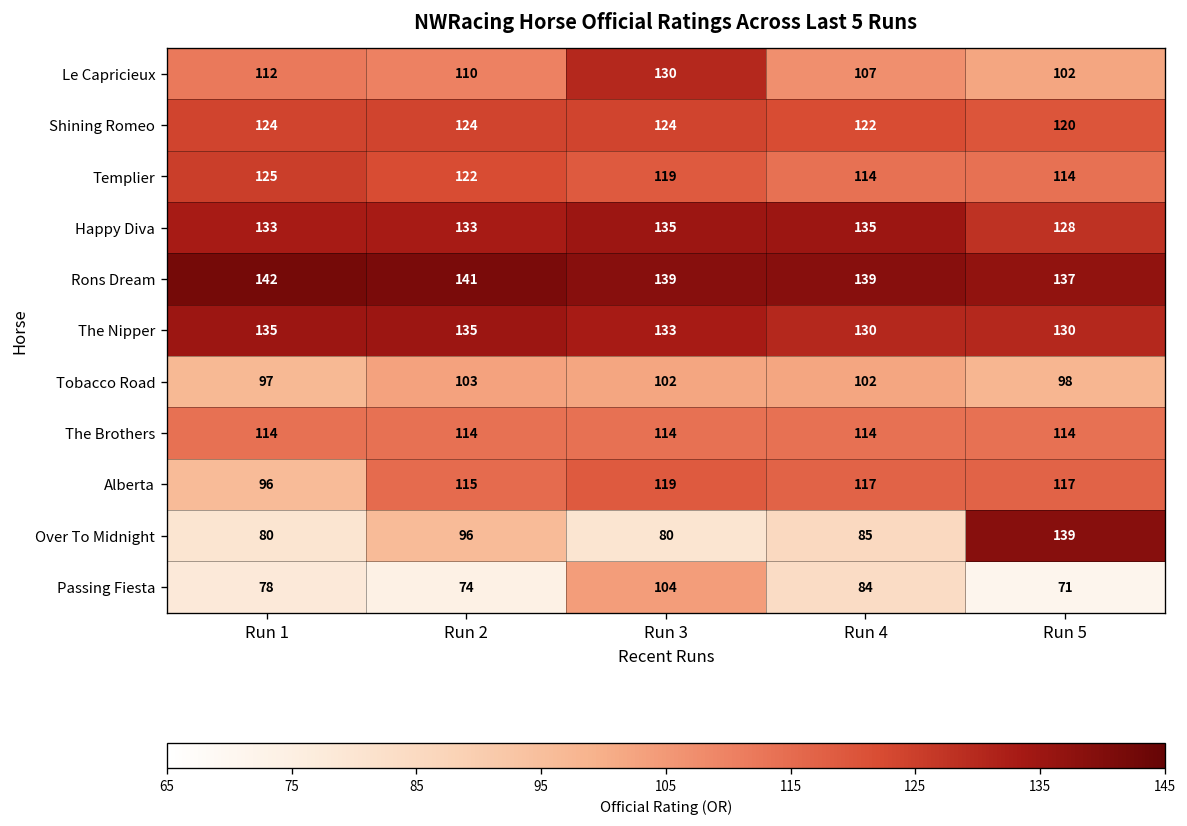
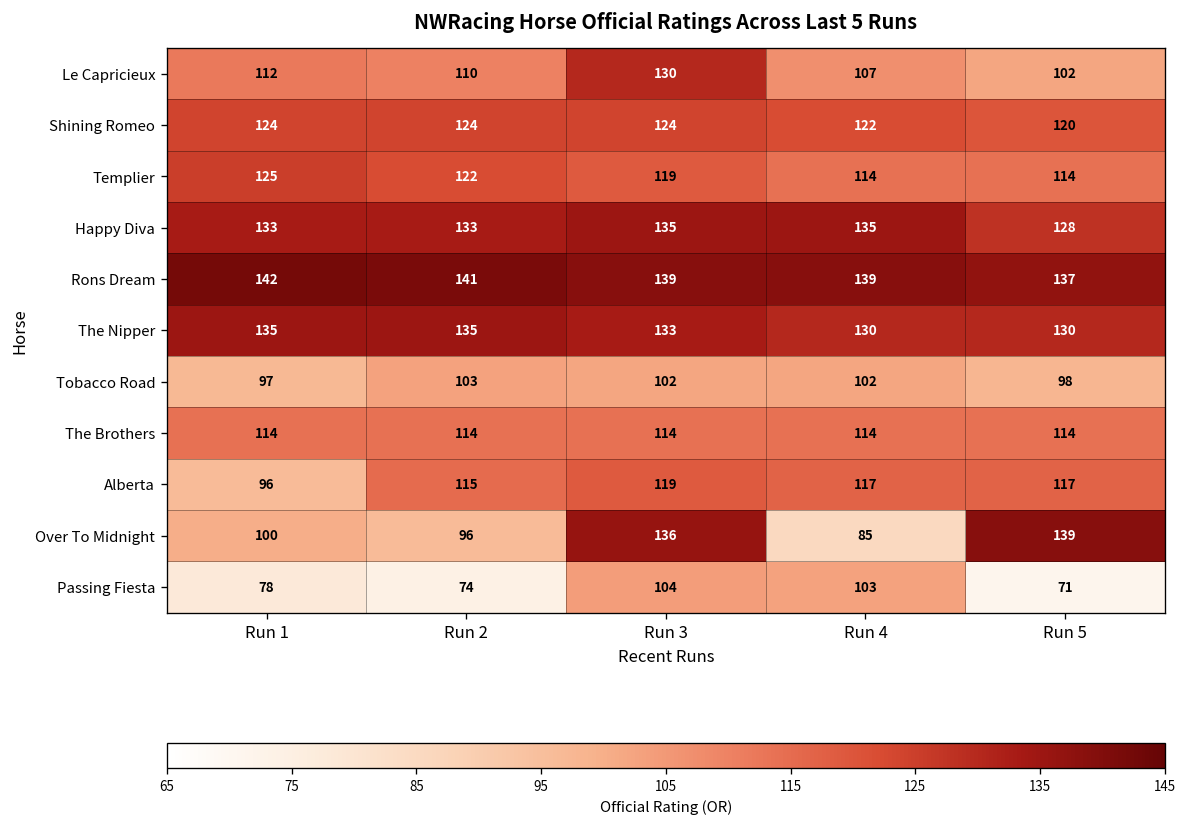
Over To Midnight, Run 1: 80 -> 100
Over To Midnight, Run 3: 80 -> 136
Passing Fiesta, Run 4: 84 -> 103
